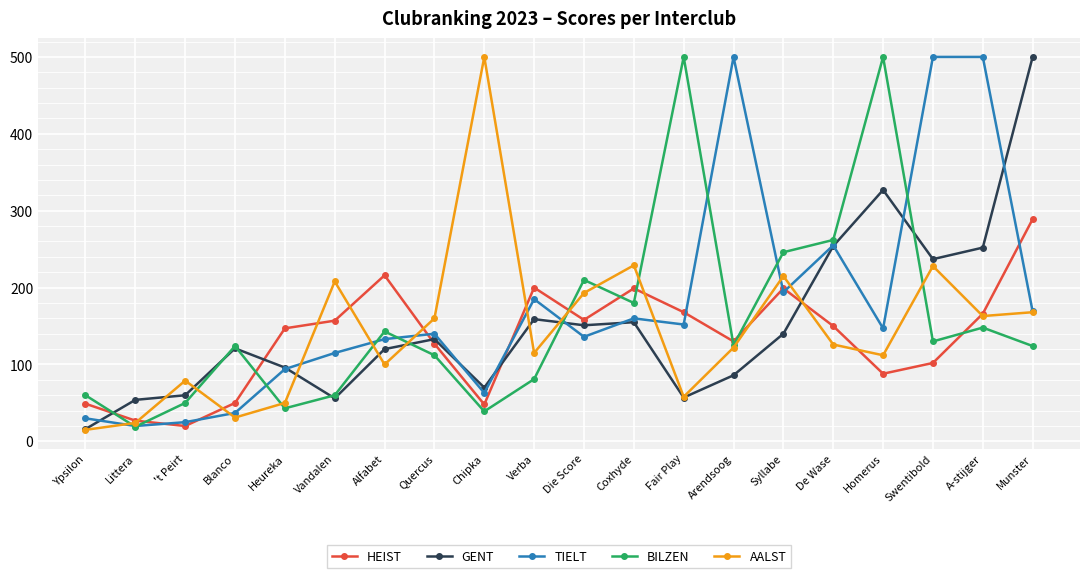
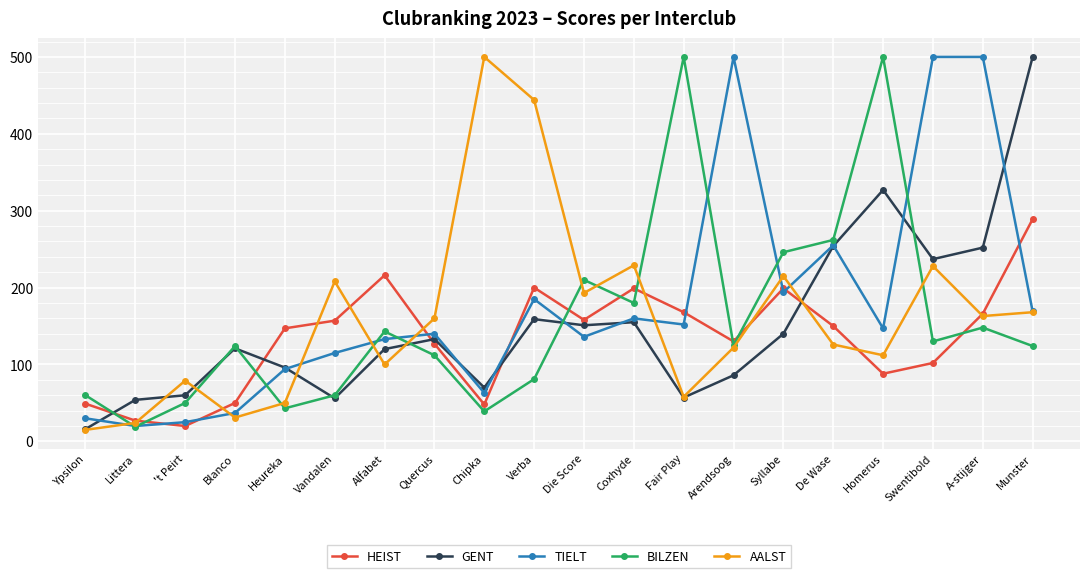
AALST, Verba: 120 -> 440
